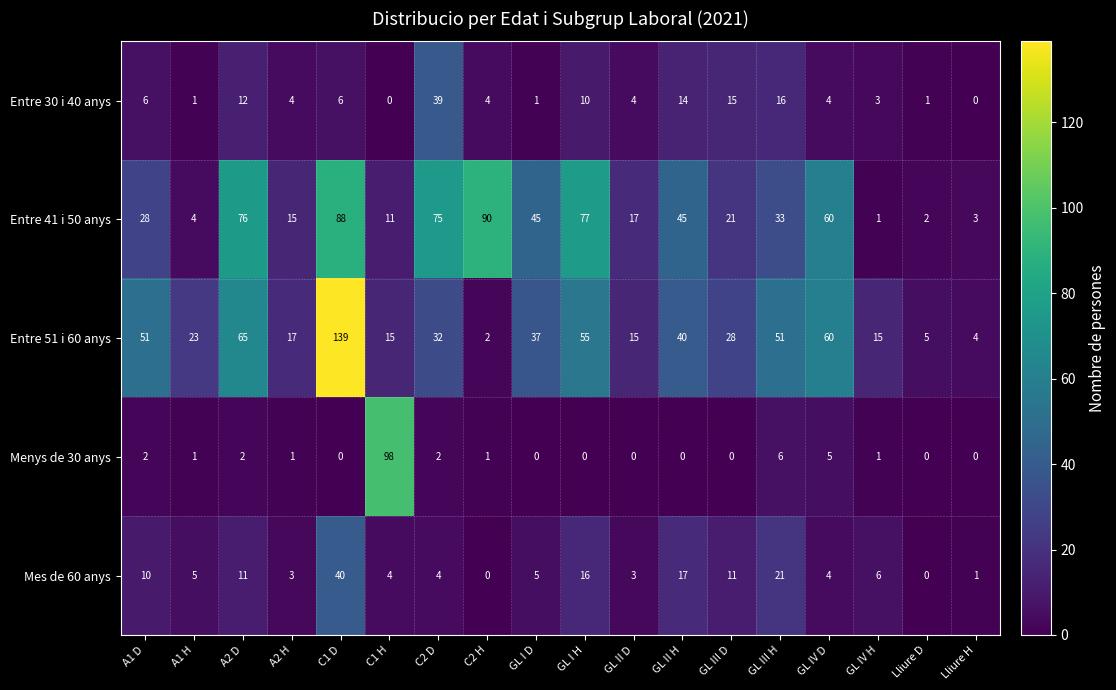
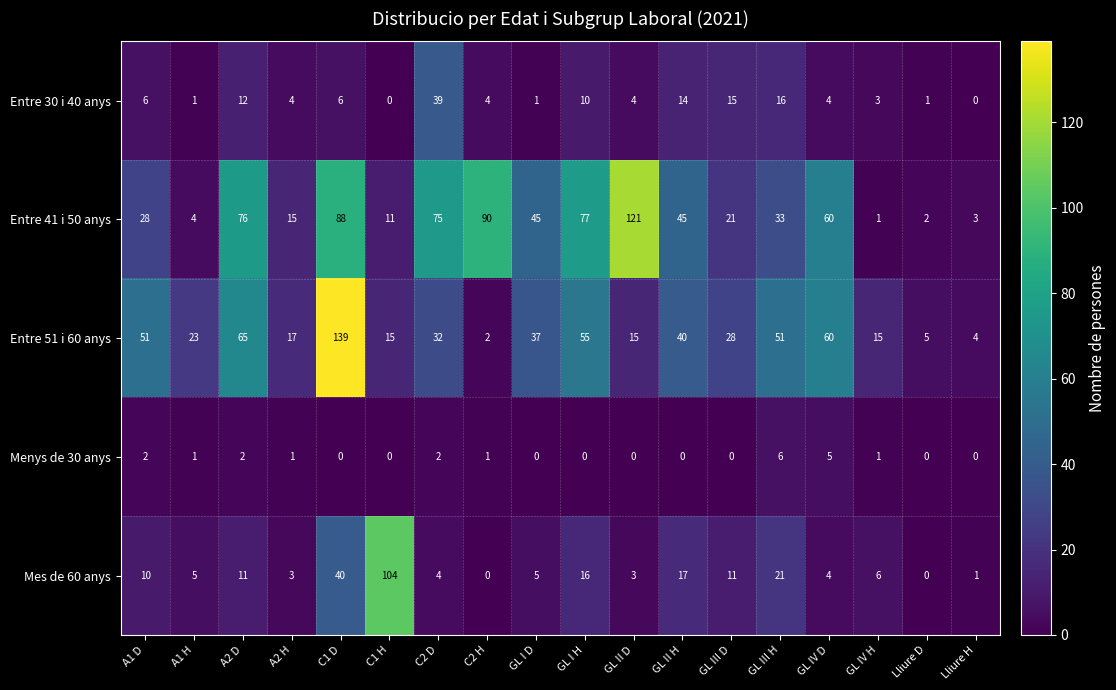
Entre 41 i 50 anys, GL II D: 17 -> 121
Menys de 30 anys, C1 H: 98 -> 0
Mes de 60 anys, C1 H: 4 -> 104
